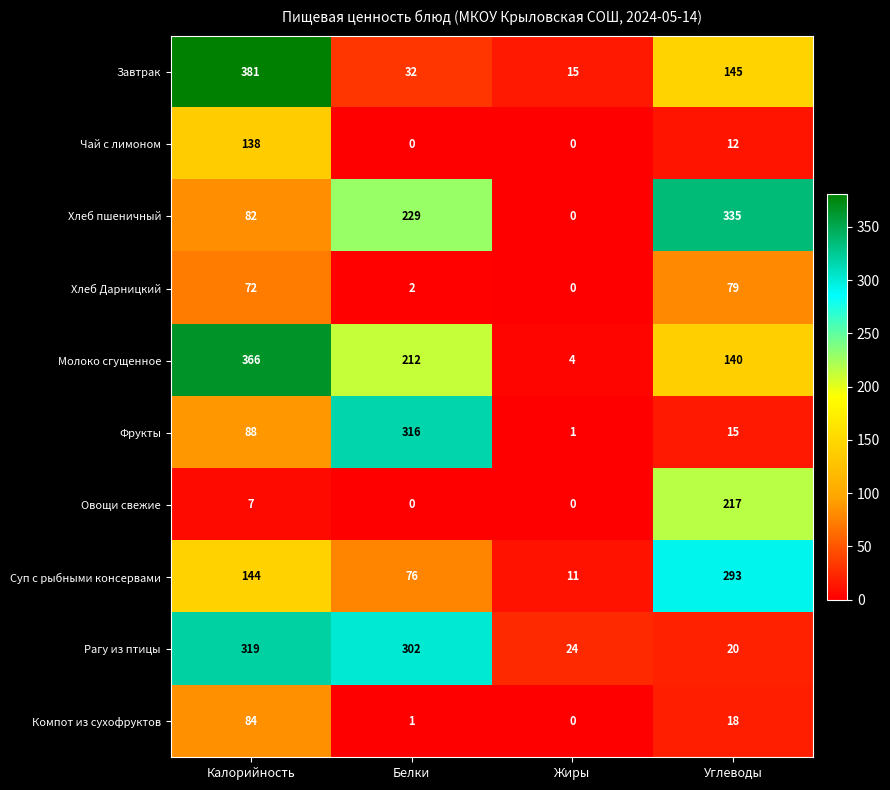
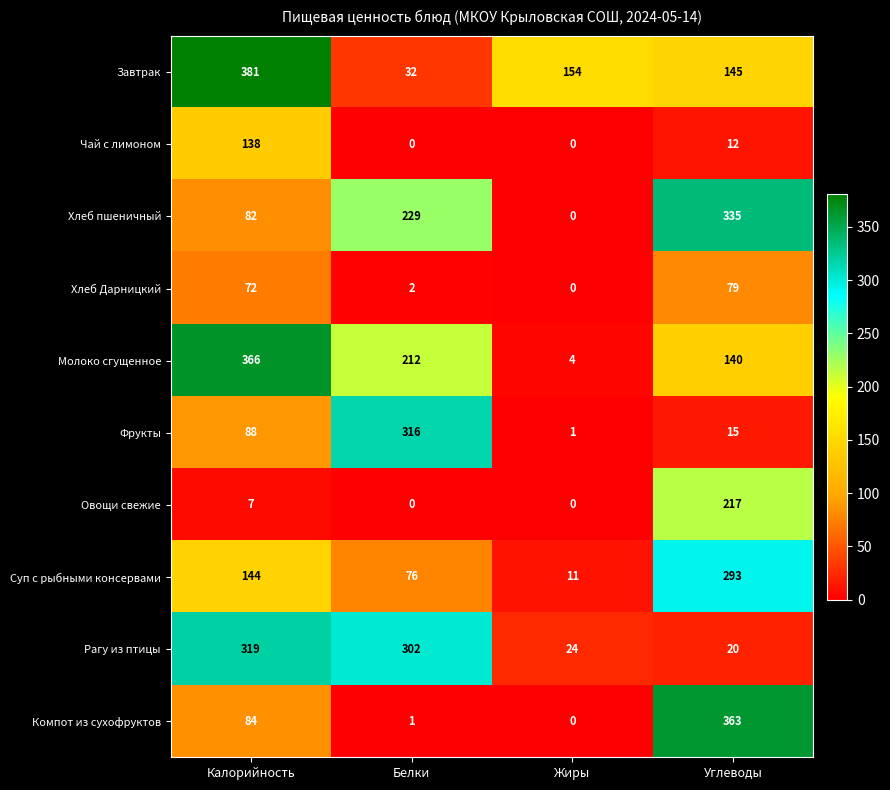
Завтрак, Жиры: 15 -> 154
Компот из сухофруктов, Углеводы: 18 -> 363
